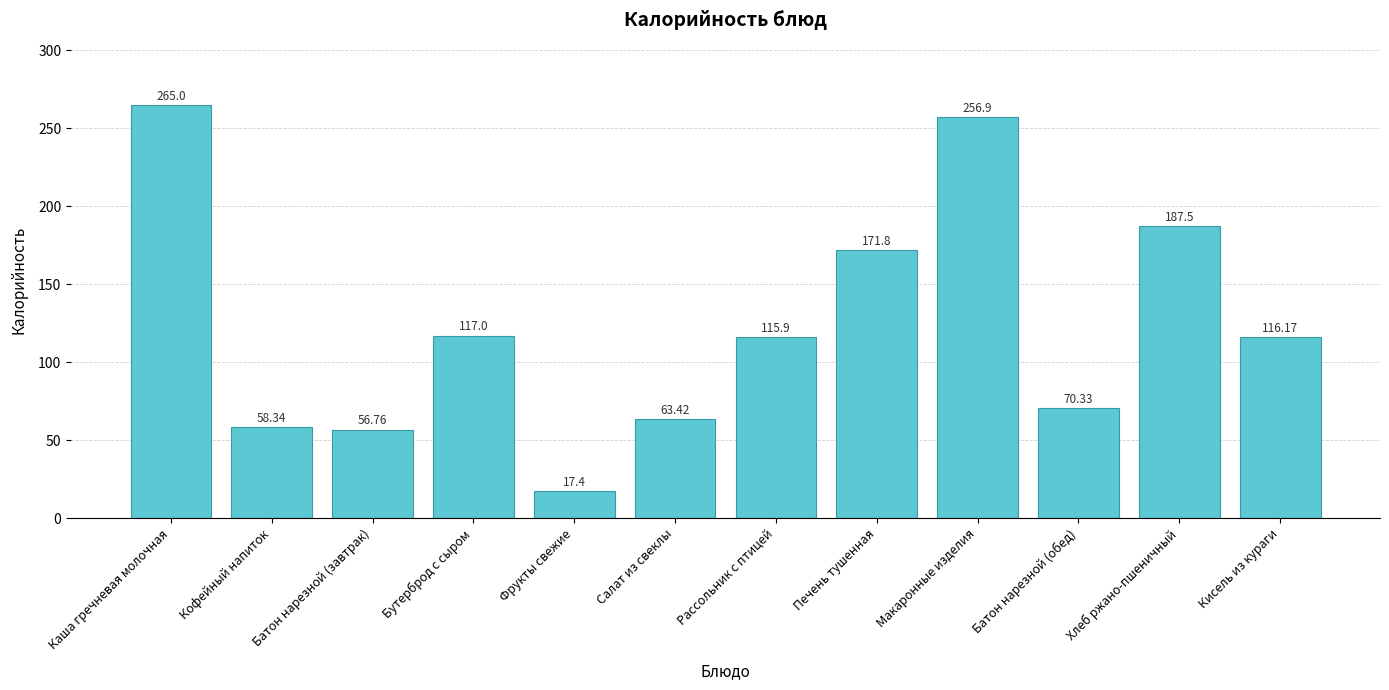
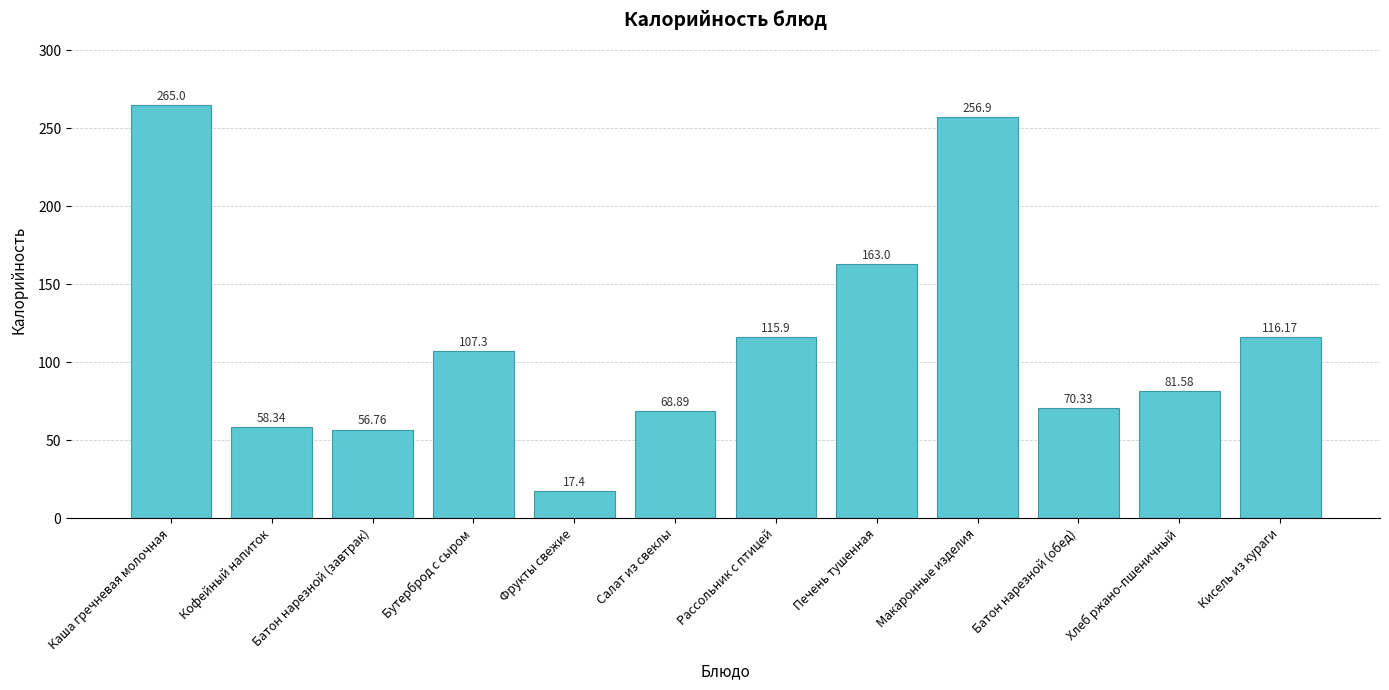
Бутерброд с сыром: 117.0 -> 107.3
Салат из свеклы: 63.42 -> 68.89
Печень тушенная: 171.8 -> 163.0
Хлеб ржано-пшеничный: 187.5 -> 81.58
